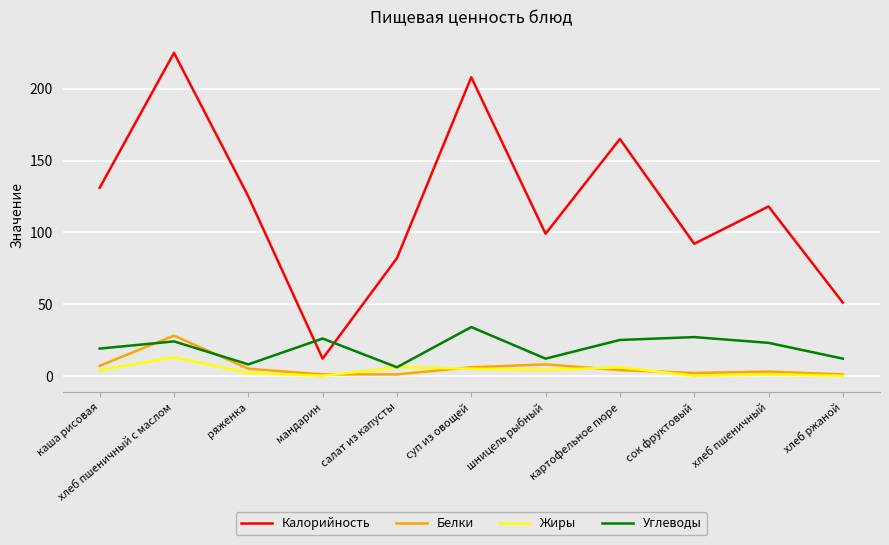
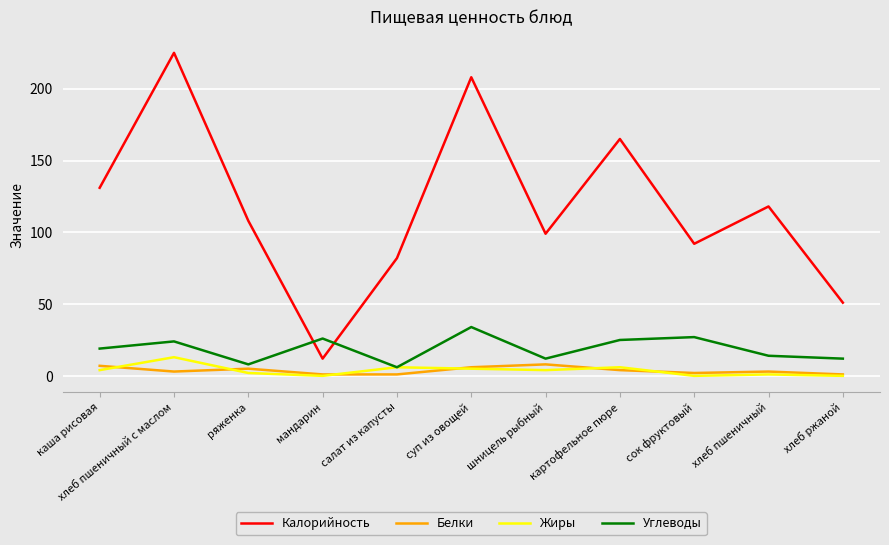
Белки, хлеб пшеничный с маслом: 28 -> 3
Калорийность, ряженка: 125 -> 108
Углеводы, хлеб пшеничный: 23 -> 14
